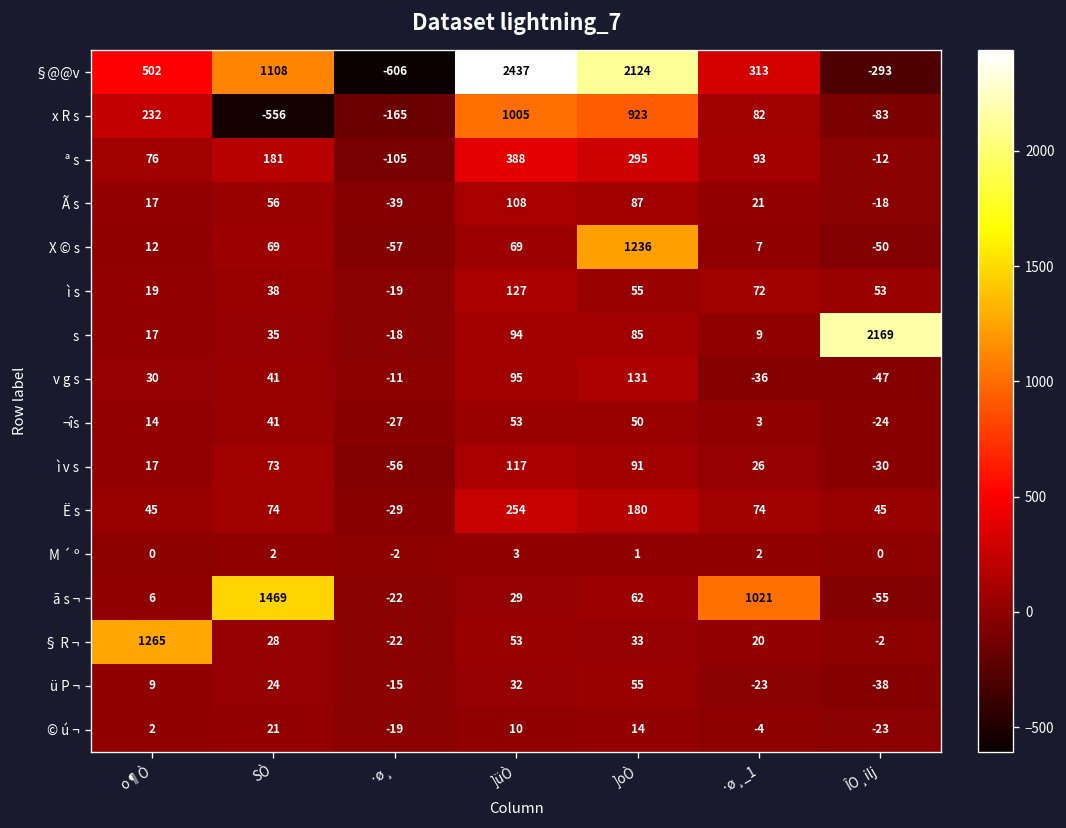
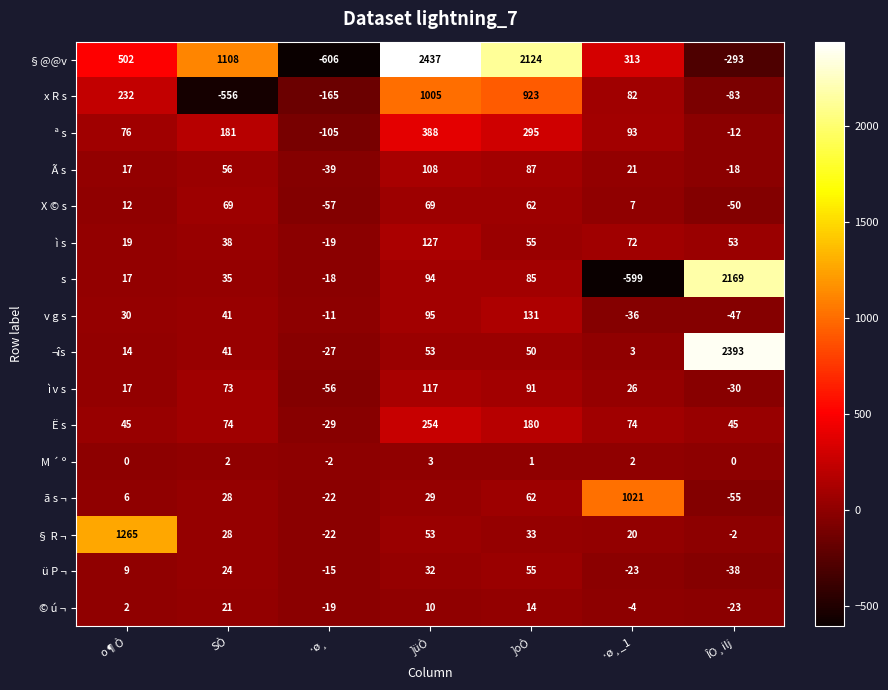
X © s, ]oÒ: 1236 -> 62
s, ·ø¸_1: 9 -> -599
¬îs, ÎO¸ilj: -24 -> 2393
ã s ¬, SÒ: 1469 -> 28
